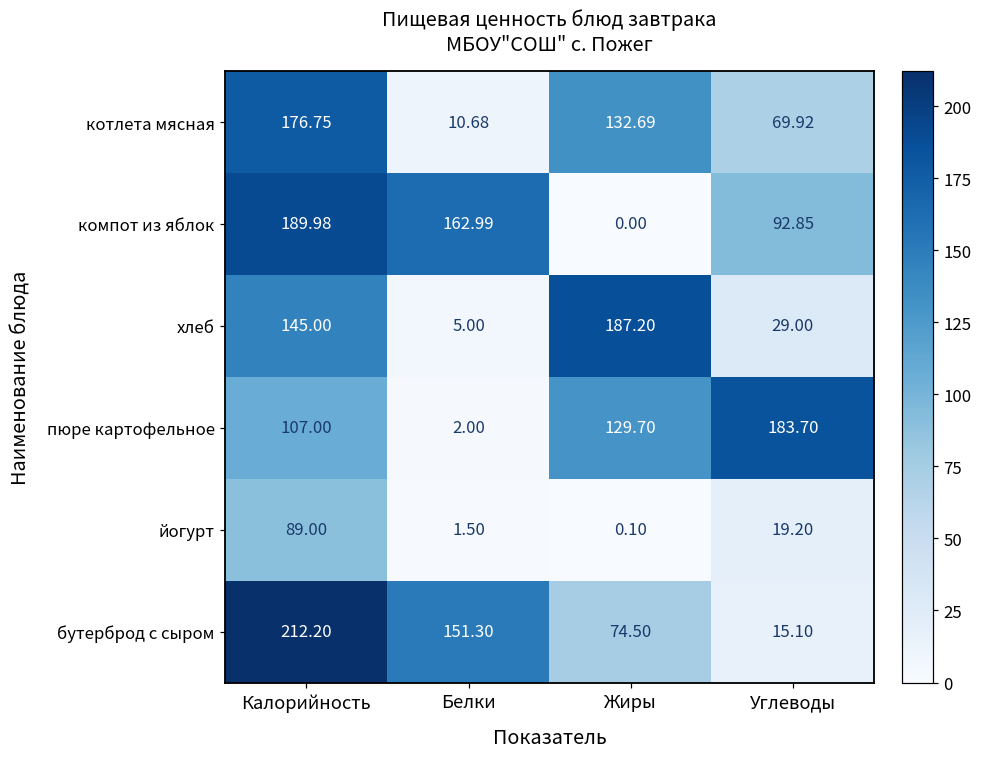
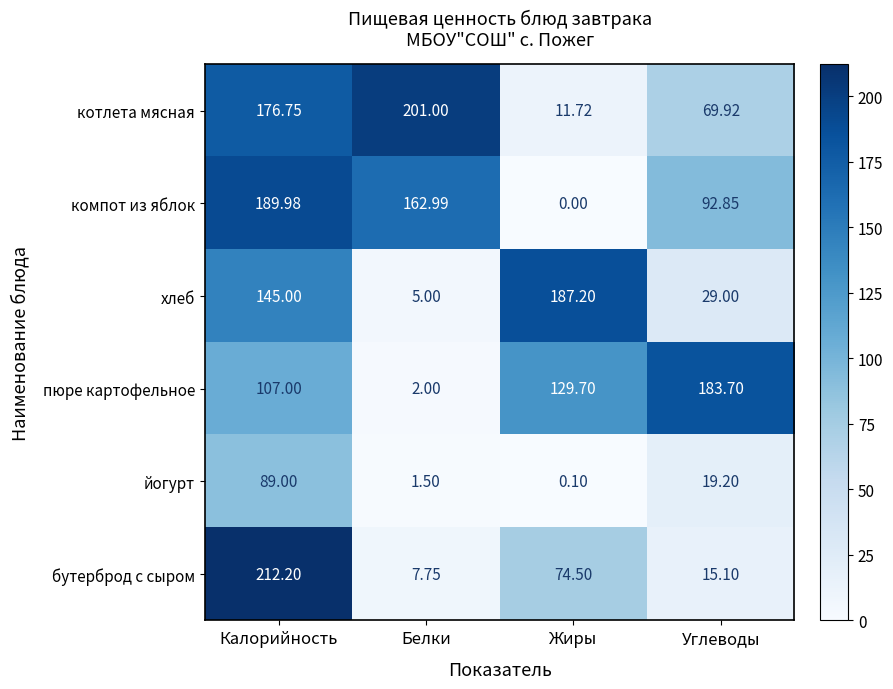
котлета мясная, Белки: 10.68 -> 201.00
котлета мясная, Жиры: 132.69 -> 11.72
бутерброд с сыром, Белки: 151.30 -> 7.75
